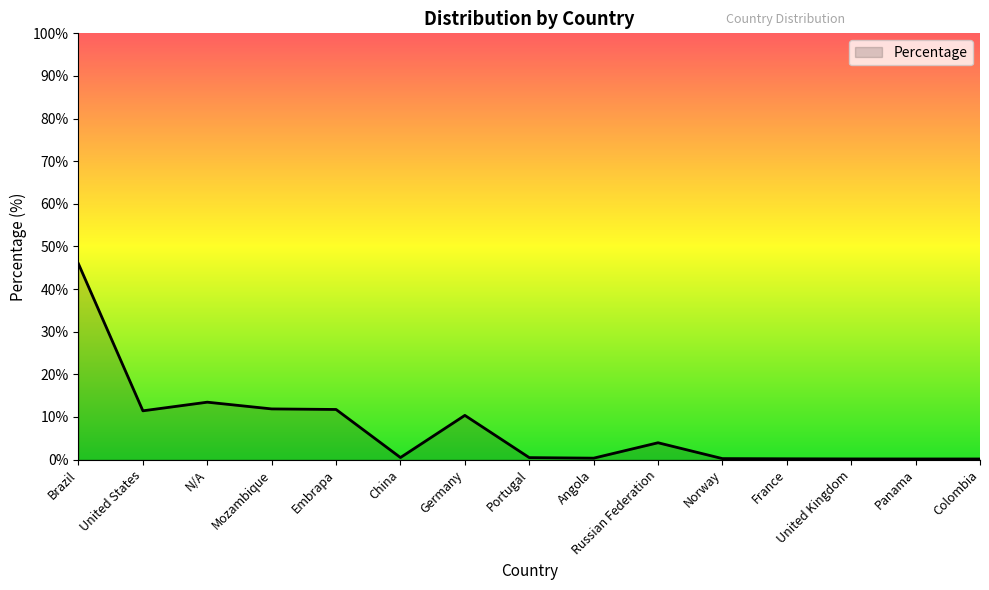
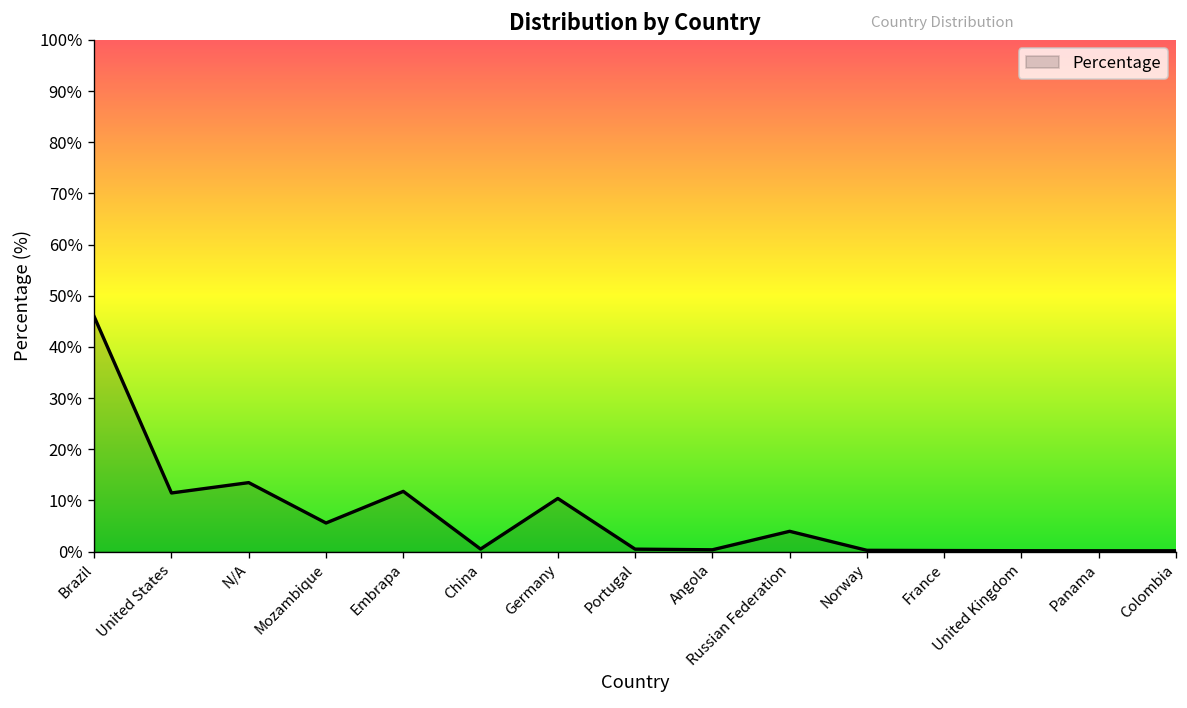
Mozambique: 12% -> 6%
